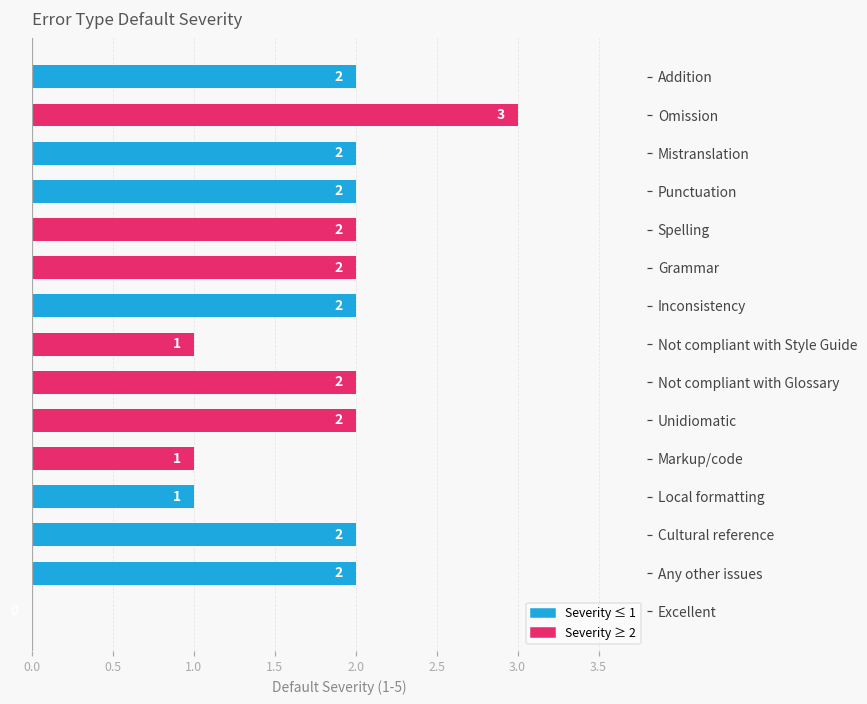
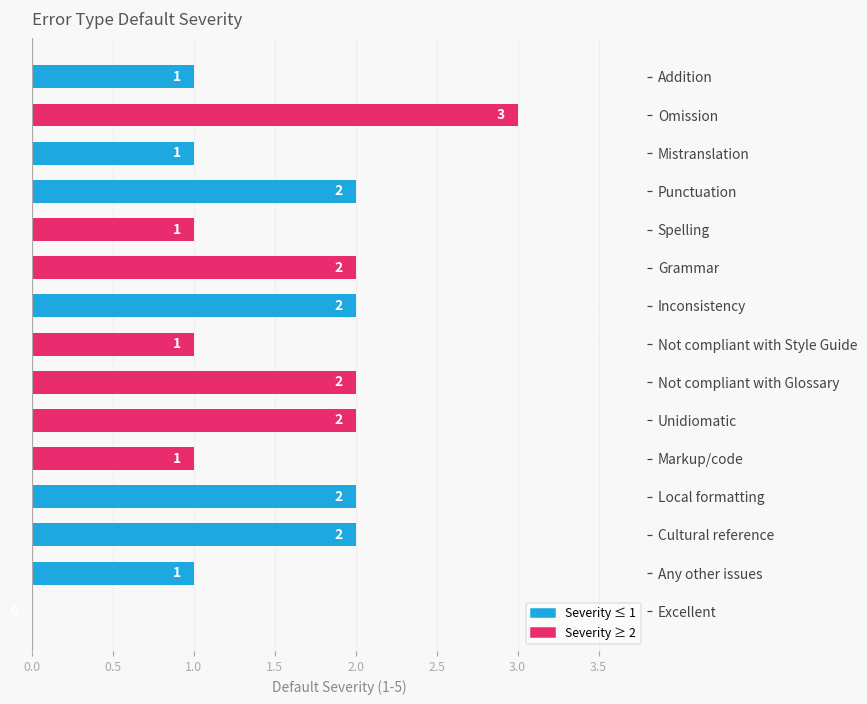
Addition: 2 -> 1
Mistranslation: 2 -> 1
Spelling: 2 -> 1
Local formatting: 1 -> 2
Any other issues: 2 -> 1
